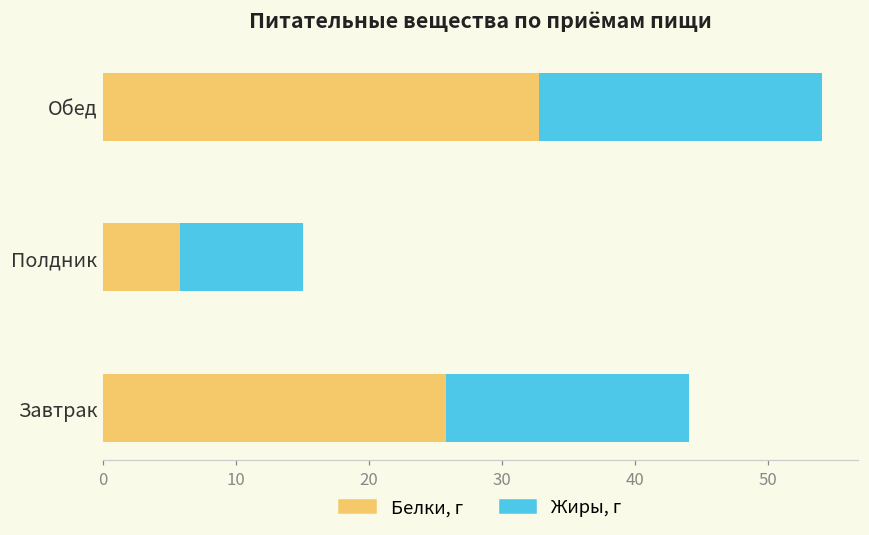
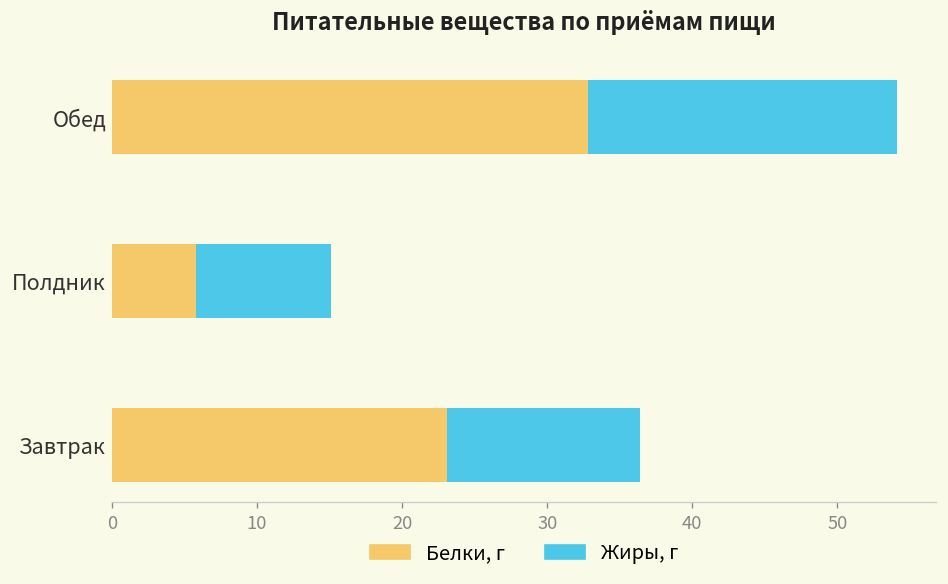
Белки, г, Завтрак: 25.8 -> 23.1
Жиры, г, Завтрак: 18.3 -> 13.3
